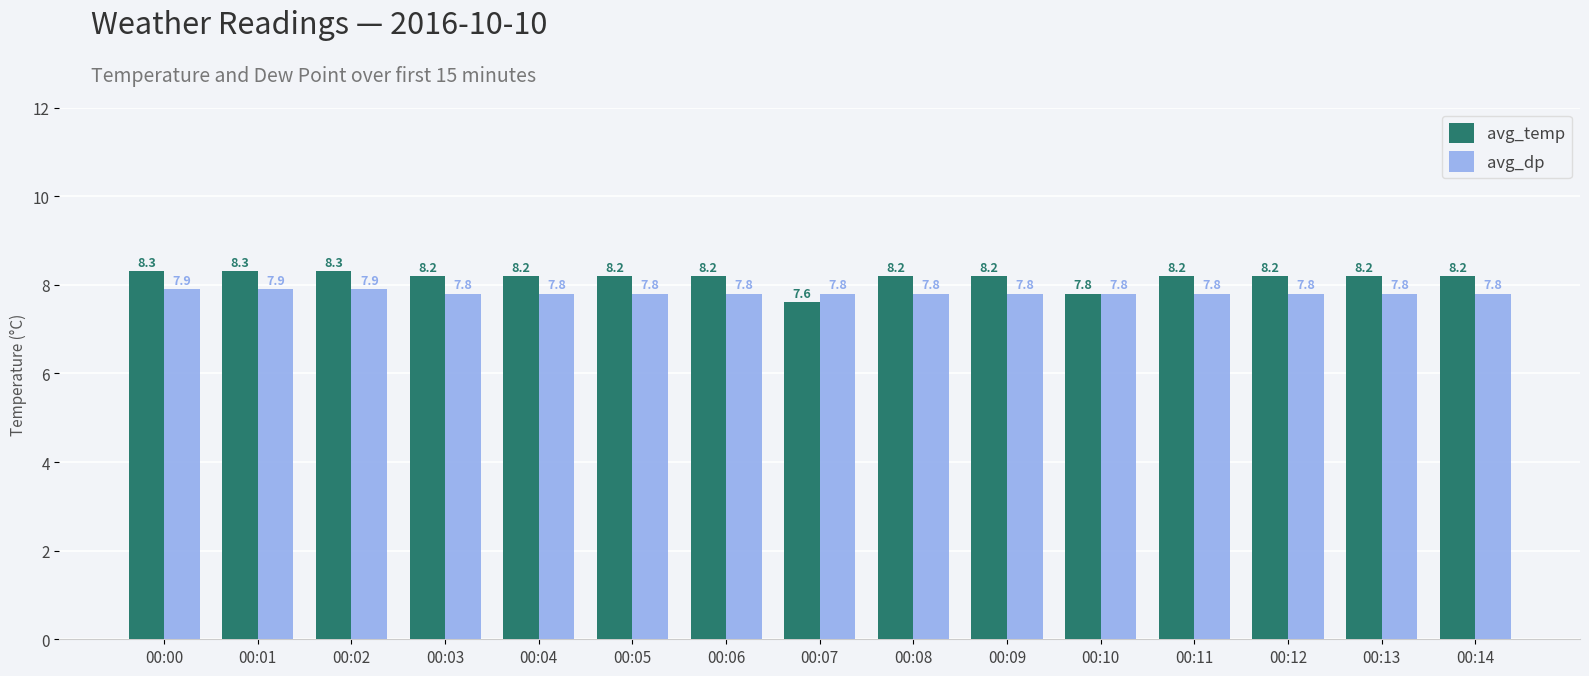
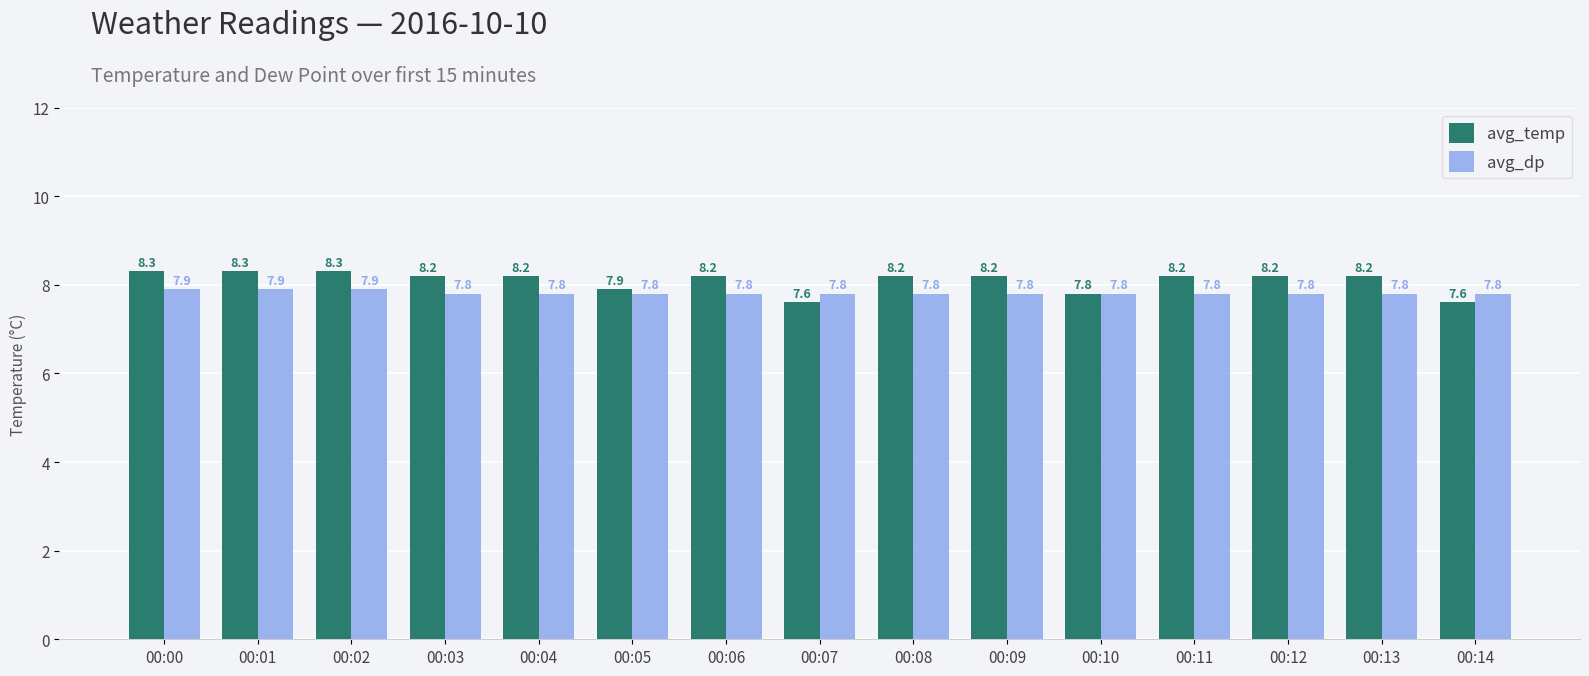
avg_temp, 00:05: 8.2 -> 7.9
avg_temp, 00:14: 8.2 -> 7.6
